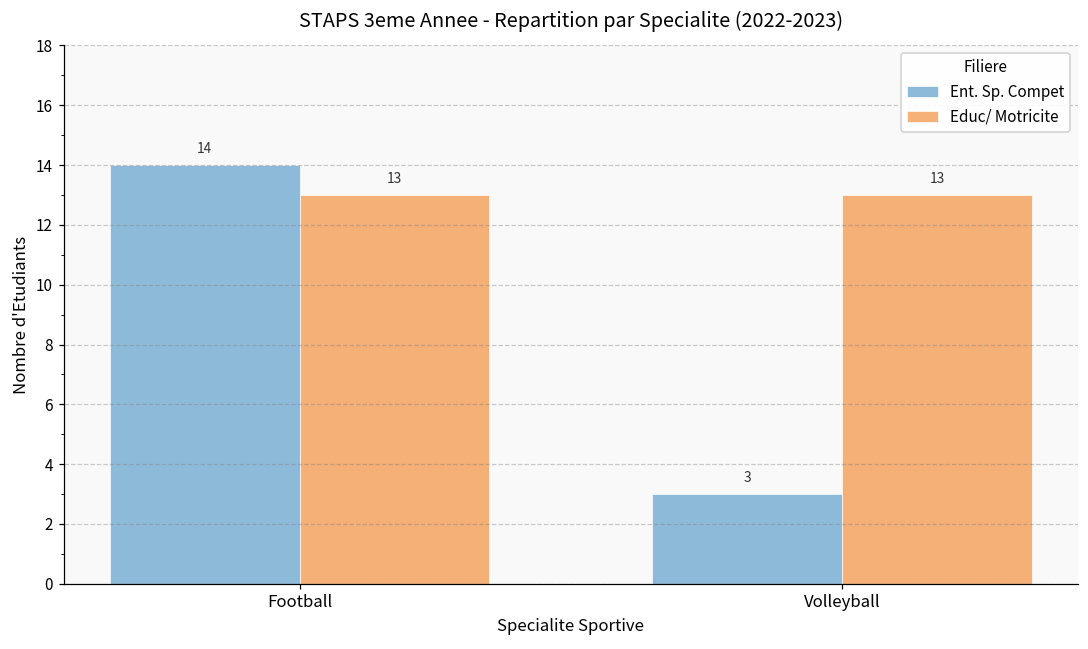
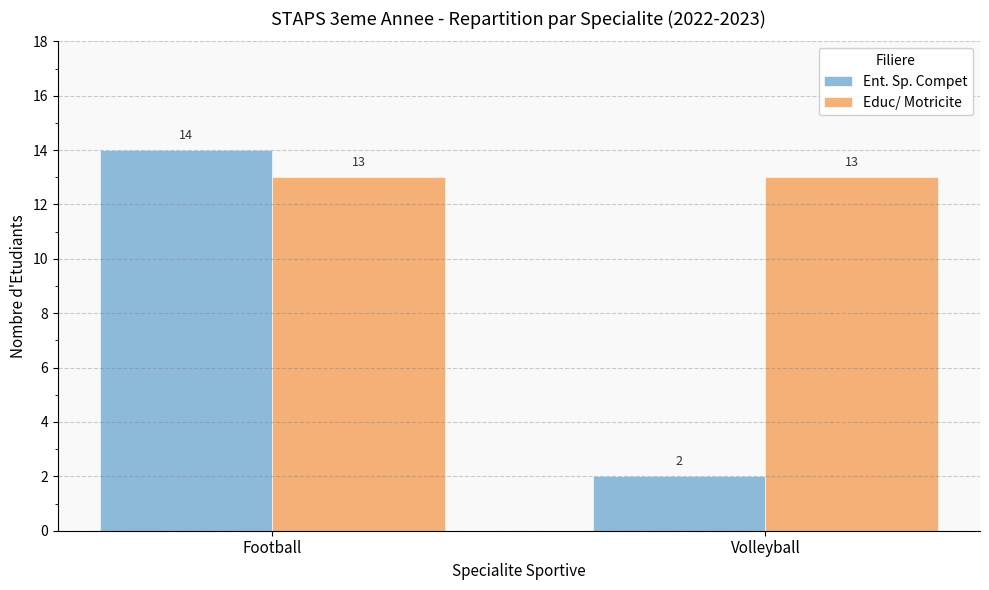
Ent. Sp. Compet, Volleyball: 3 -> 2
